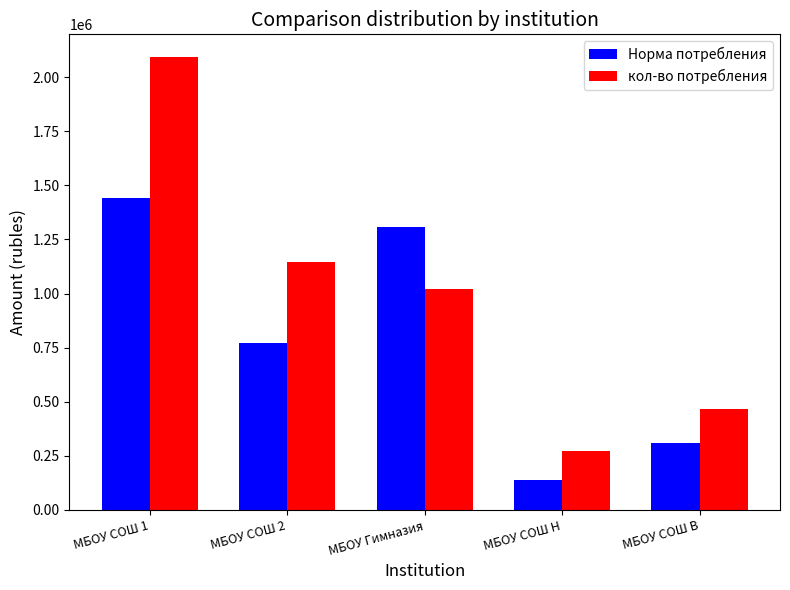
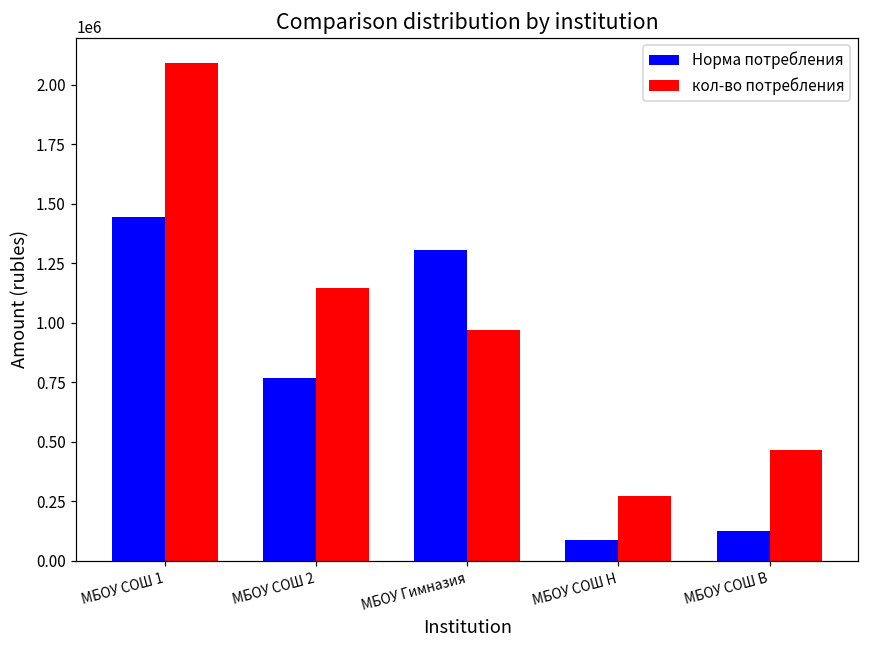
кол-во потребления, МБОУ Гимназия: 1020000 -> 970000
Норма потребления, МБОУ СОШ Н: 140000 -> 90000
Норма потребления, МБОУ СОШ В: 310000 -> 120000
